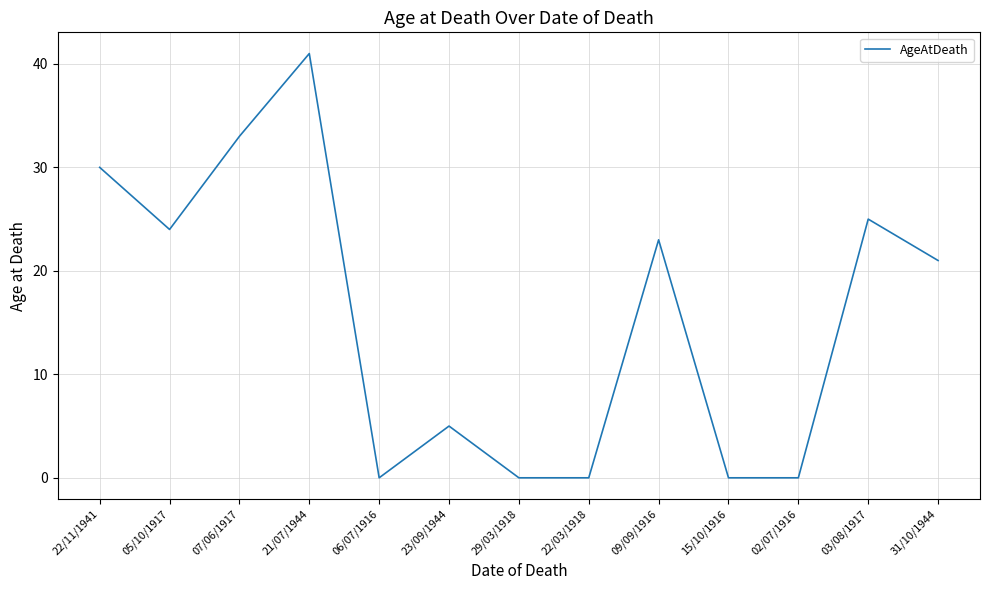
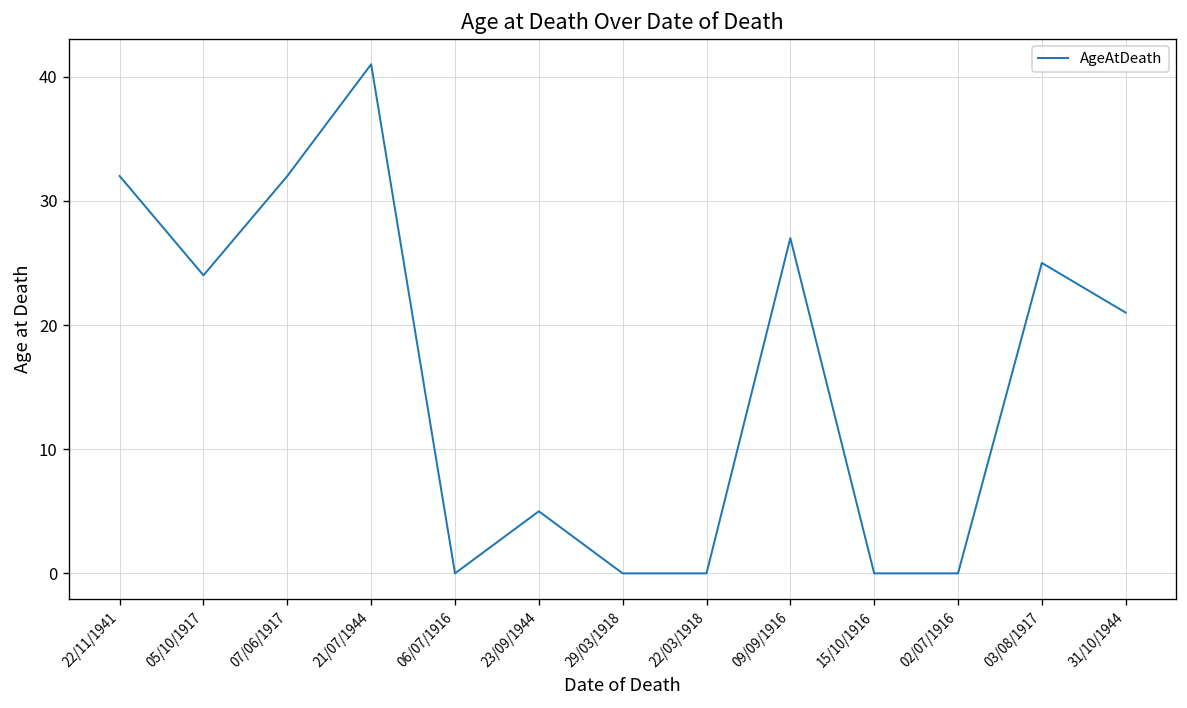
22/11/1941: 30 -> 32
07/06/1917: 33 -> 32
09/09/1916: 23 -> 27
